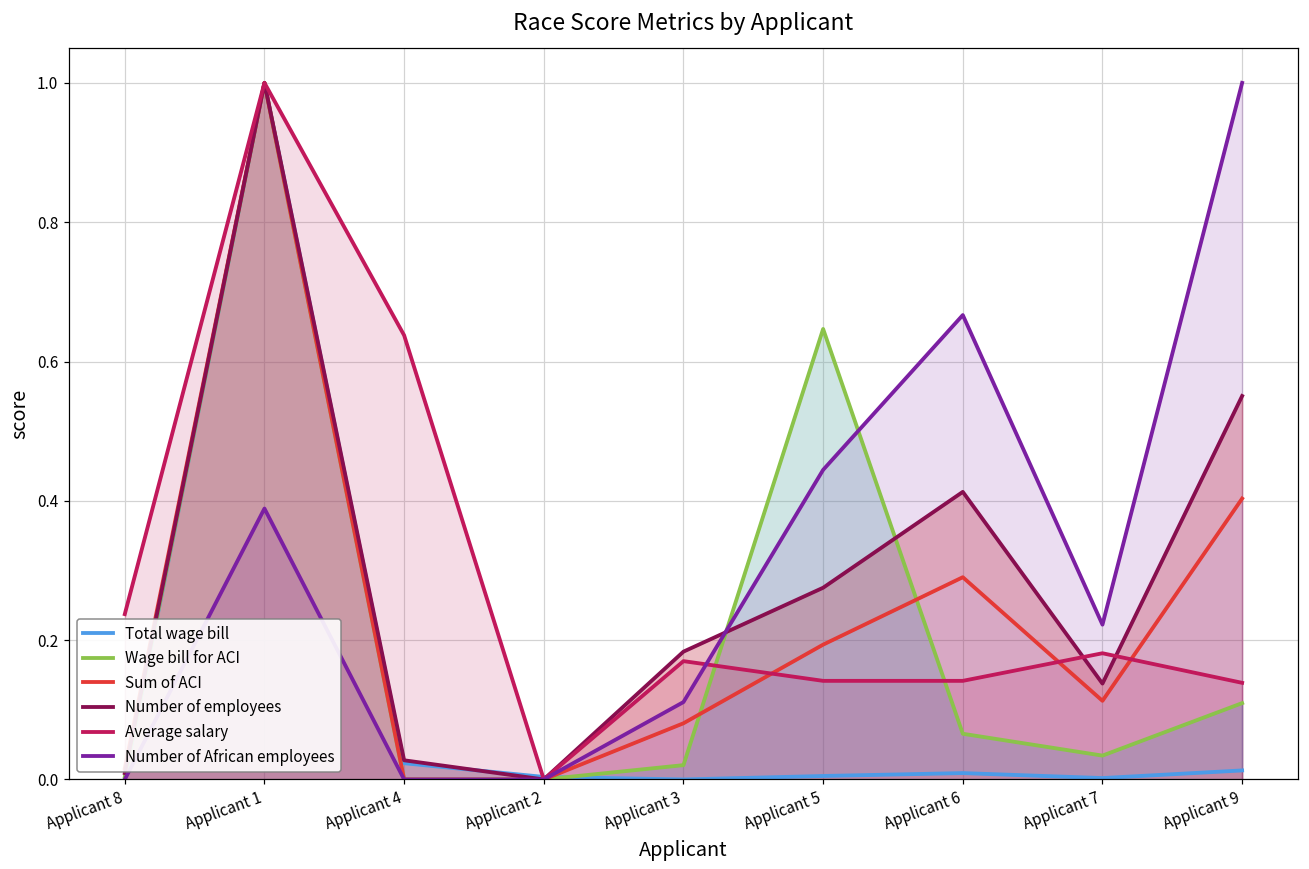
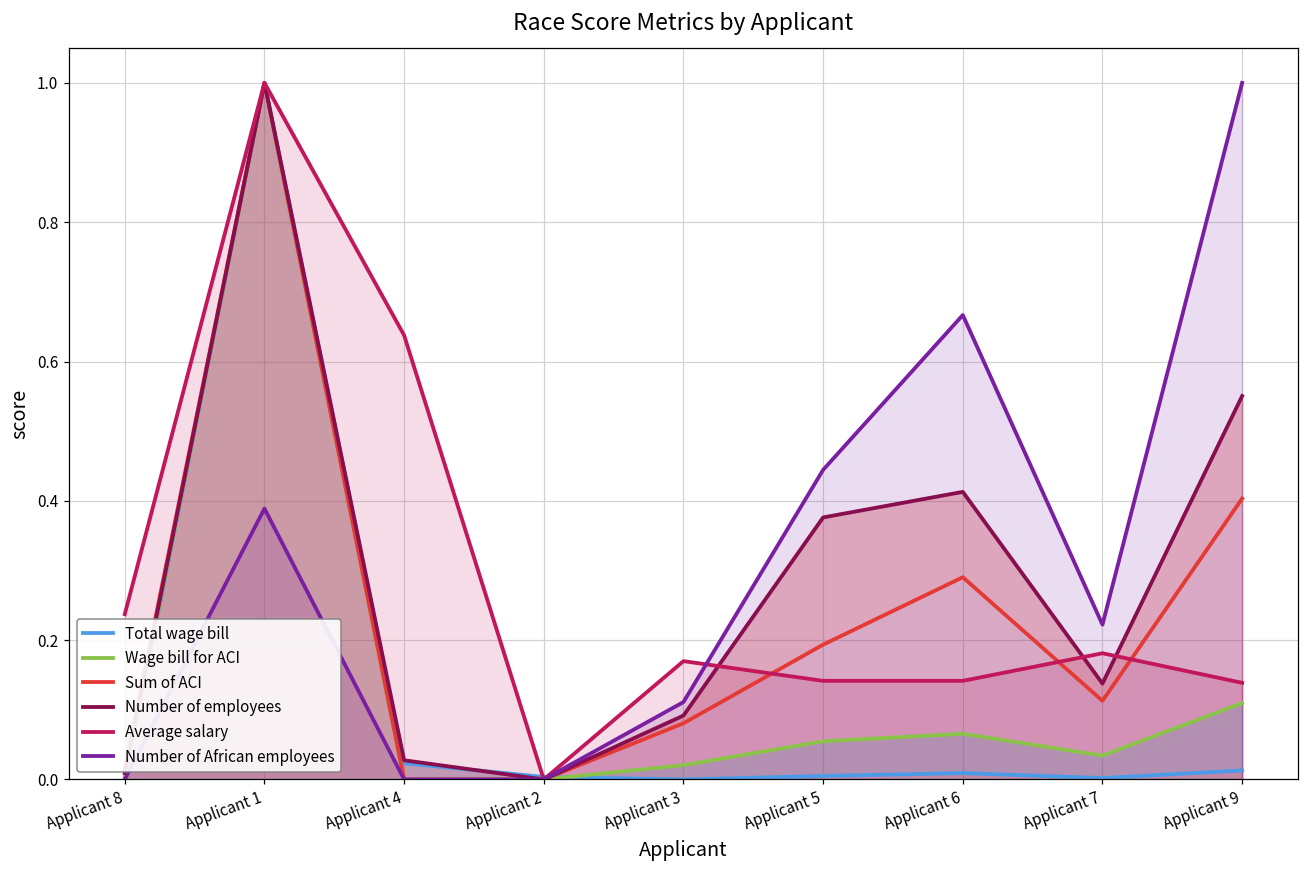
Number of employees, Applicant 3: 0.18 -> 0.09
Wage bill for ACI, Applicant 5: 0.65 -> 0.05
Number of employees, Applicant 5: 0.28 -> 0.38
